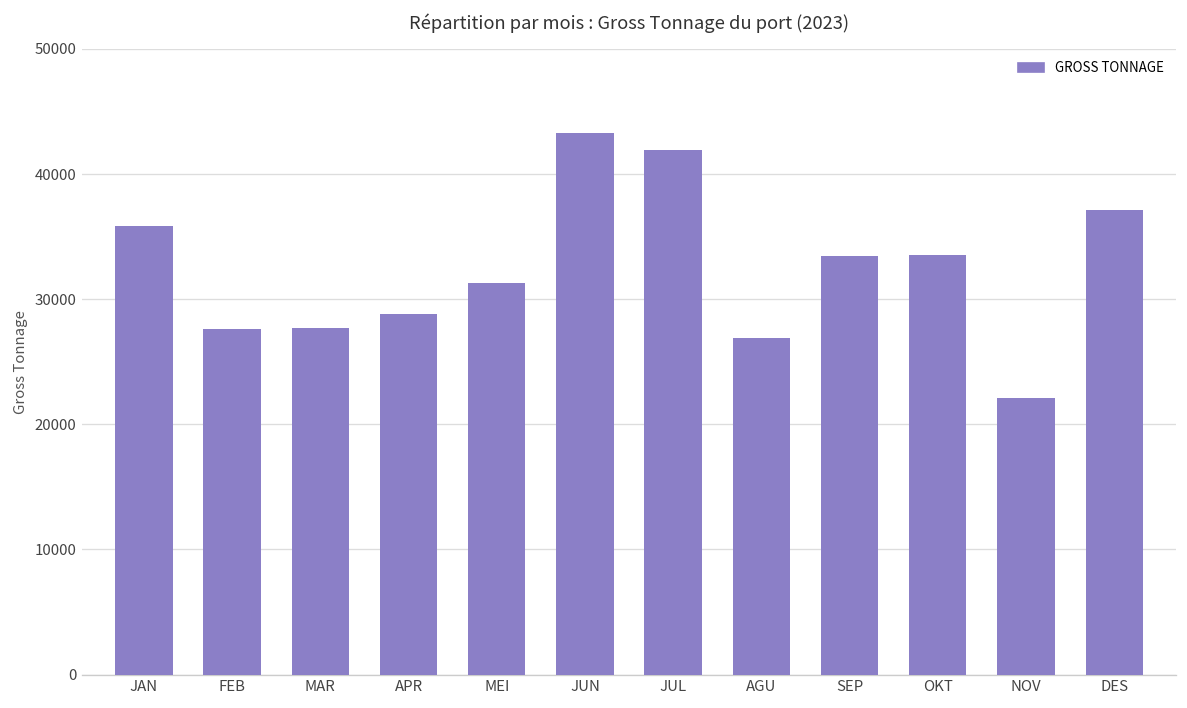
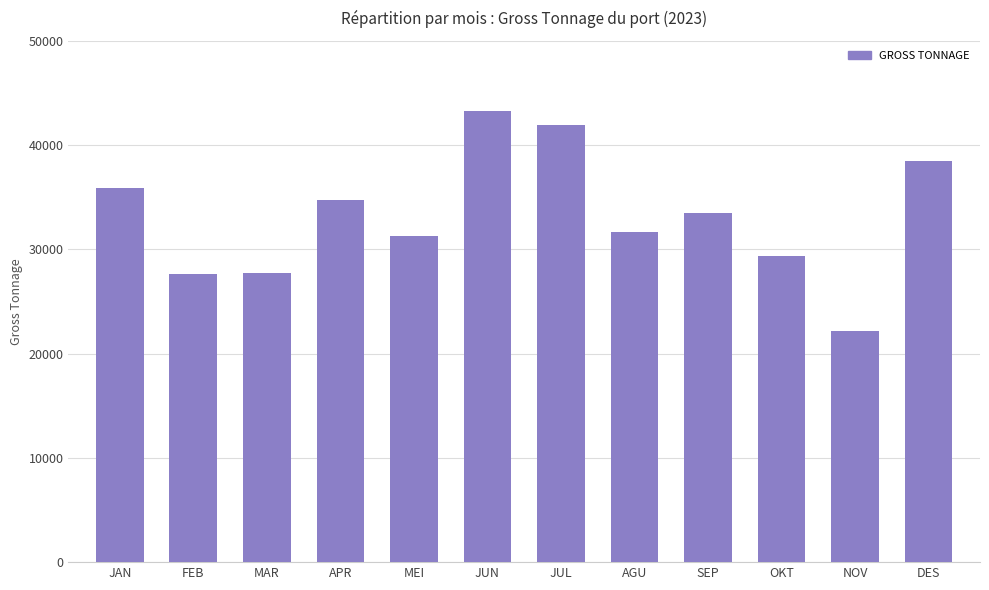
APR: 28800 -> 34700
AGU: 26900 -> 31600
OKT: 33500 -> 29400
DES: 37200 -> 38400
